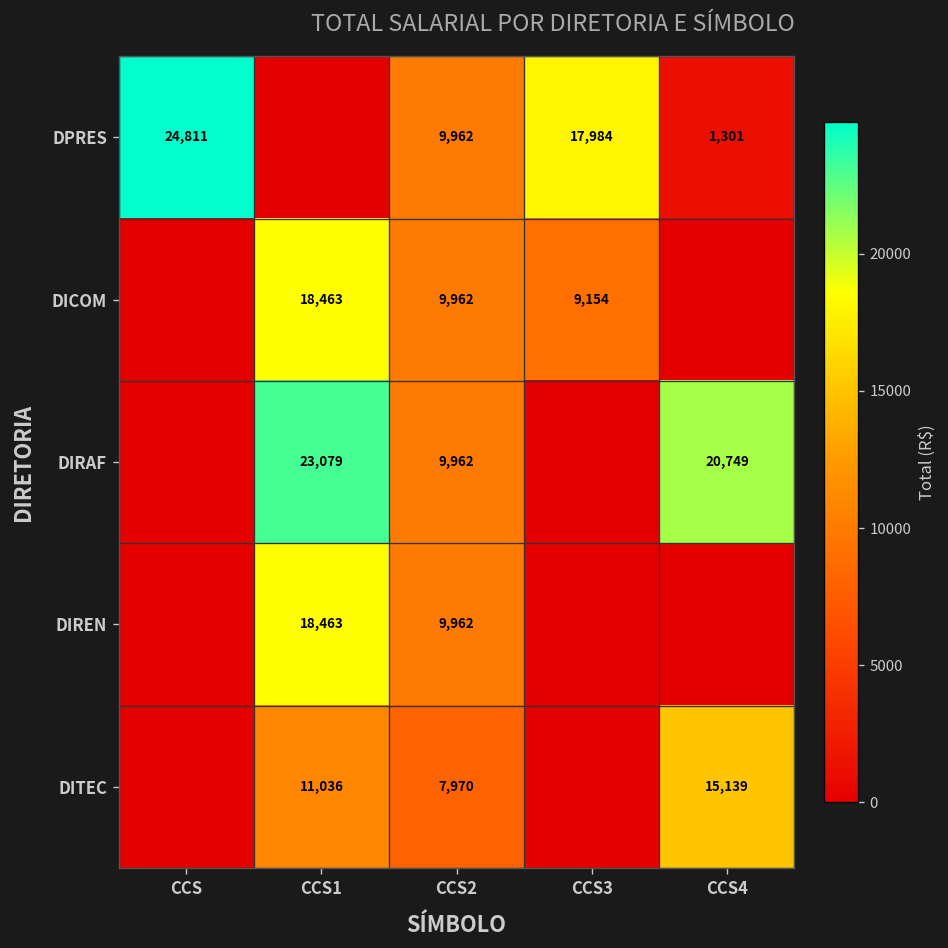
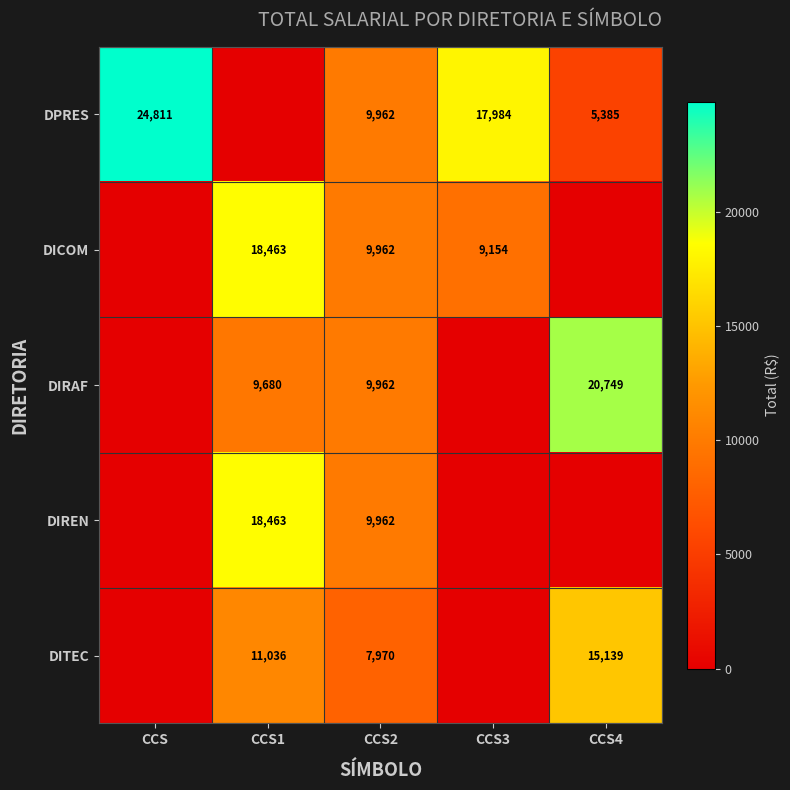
DPRES, CCS4: 1,301 -> 5,385
DIRAF, CCS1: 23,079 -> 9,680
